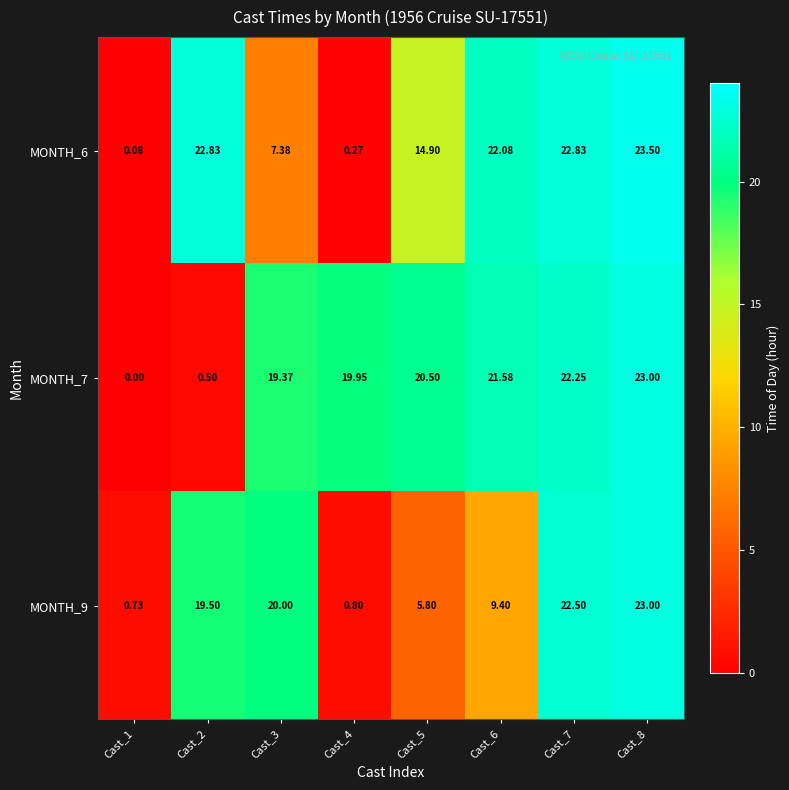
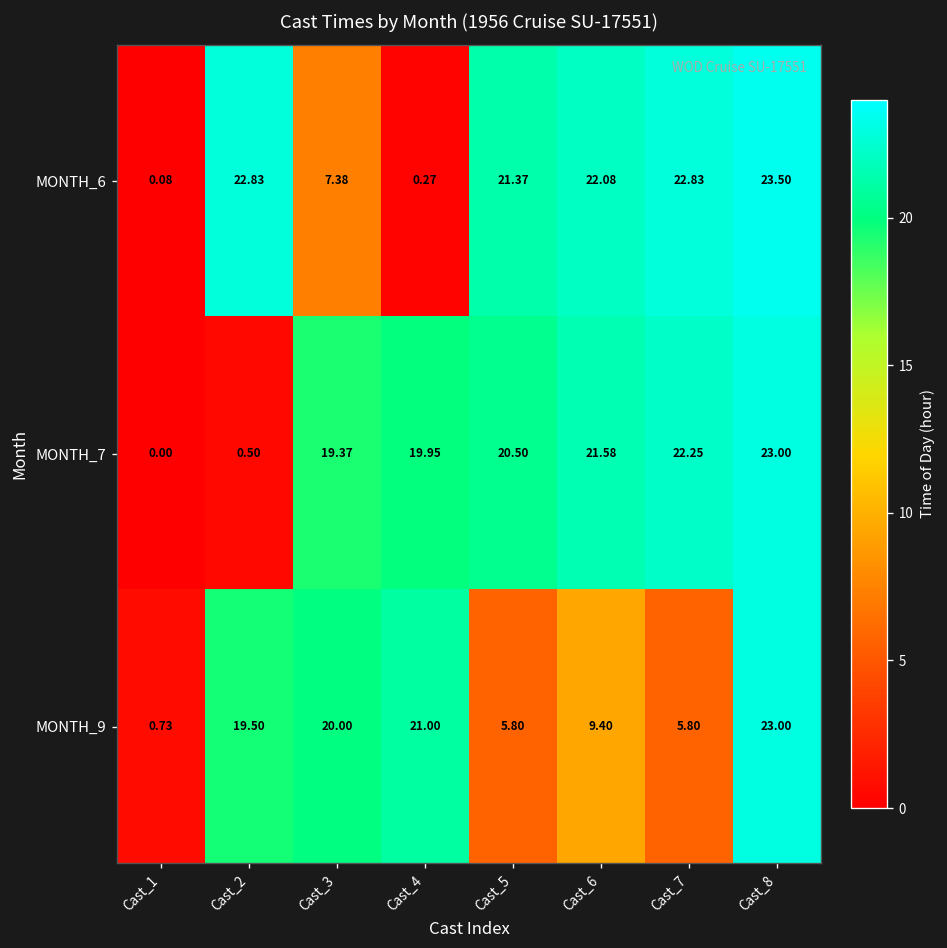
MONTH_6, Cast_5: 14.90 -> 21.37
MONTH_9, Cast_4: 0.80 -> 21.00
MONTH_9, Cast_7: 22.50 -> 5.80
